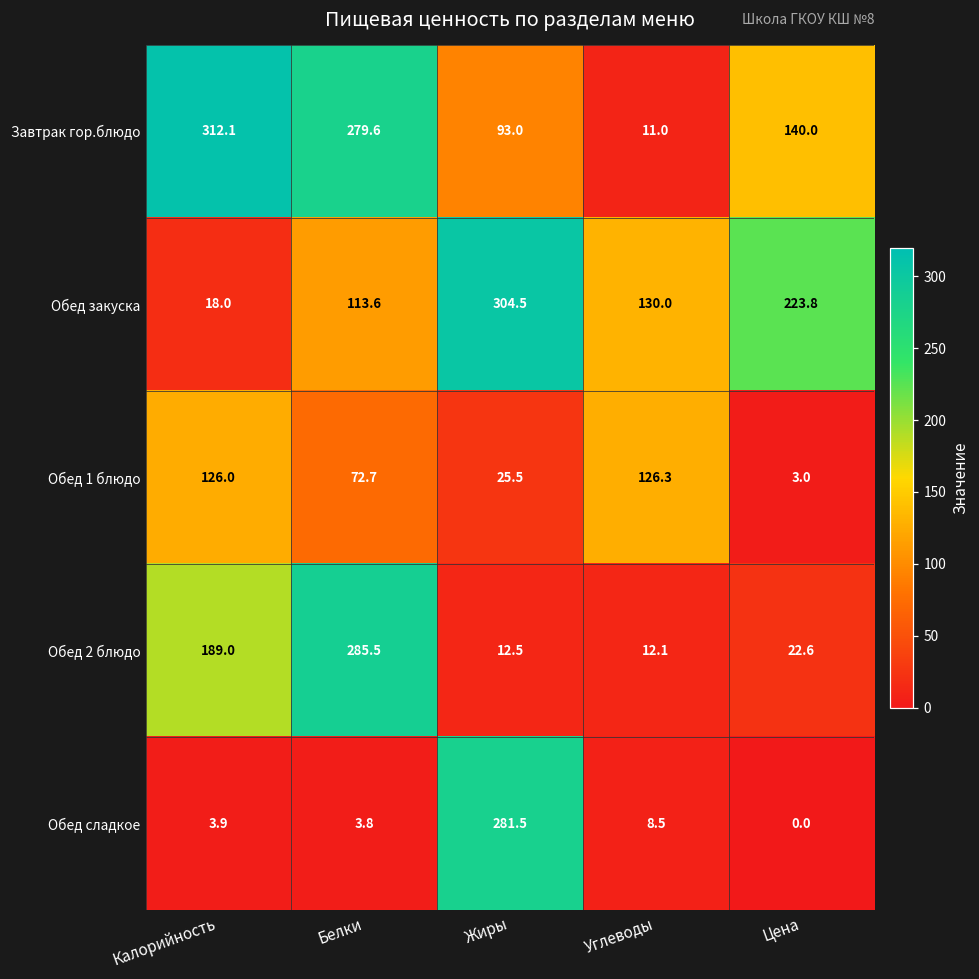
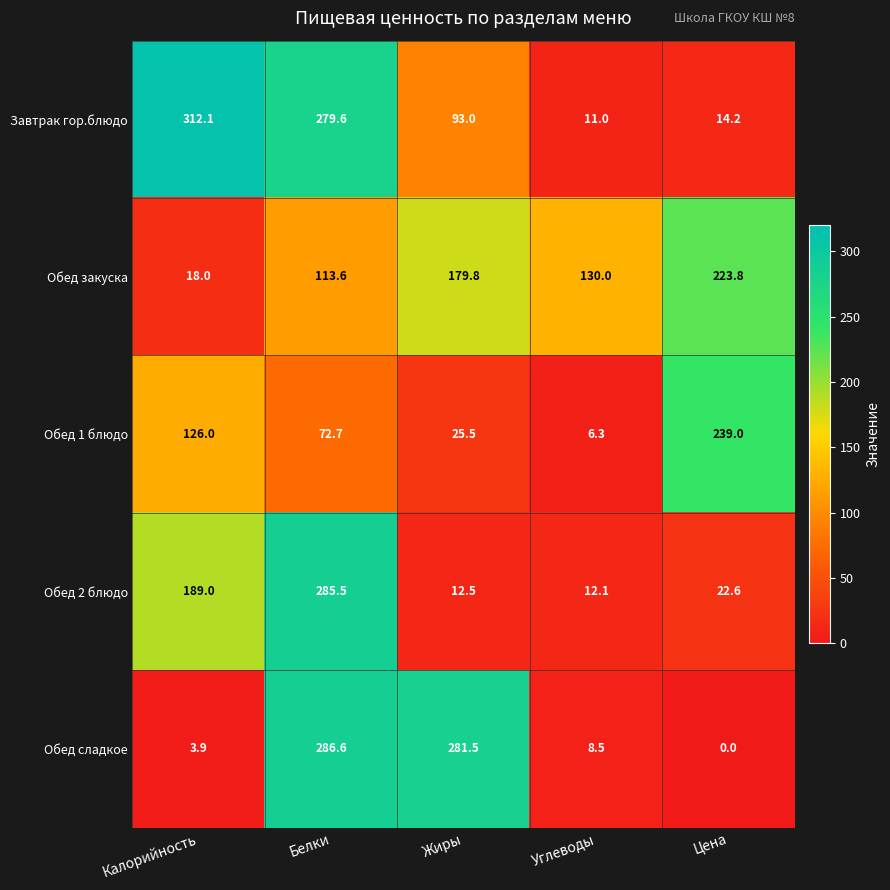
Завтрак гор.блюдо, Цена: 140.0 -> 14.2
Обед закуска, Жиры: 304.5 -> 179.8
Обед 1 блюдо, Углеводы: 126.3 -> 6.3
Обед 1 блюдо, Цена: 3.0 -> 239.0
Обед сладкое, Белки: 3.8 -> 286.6
